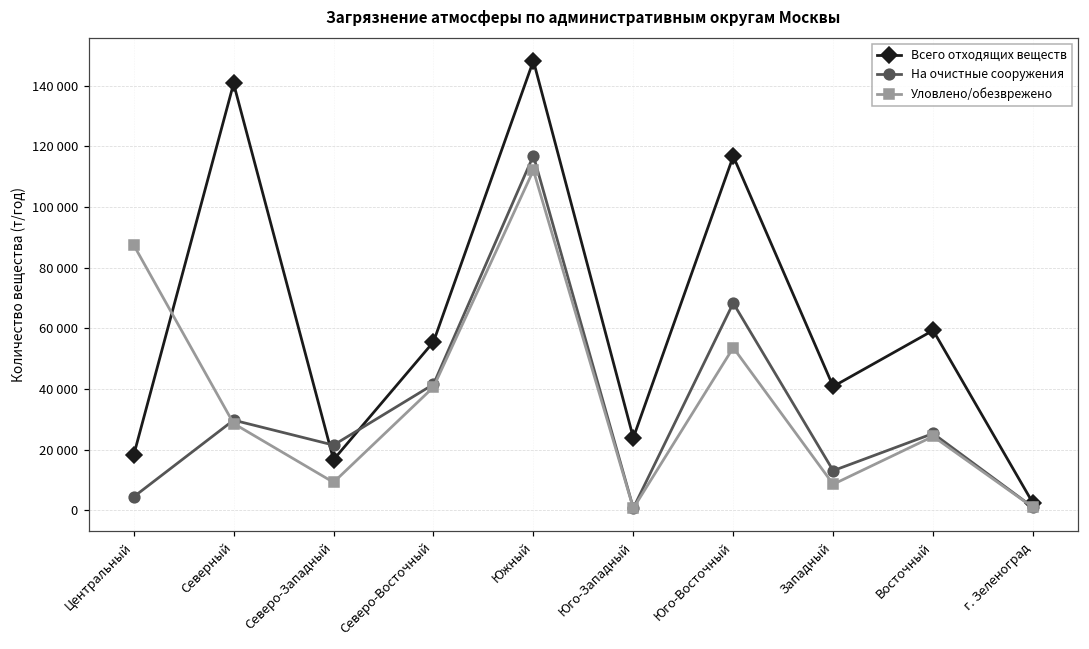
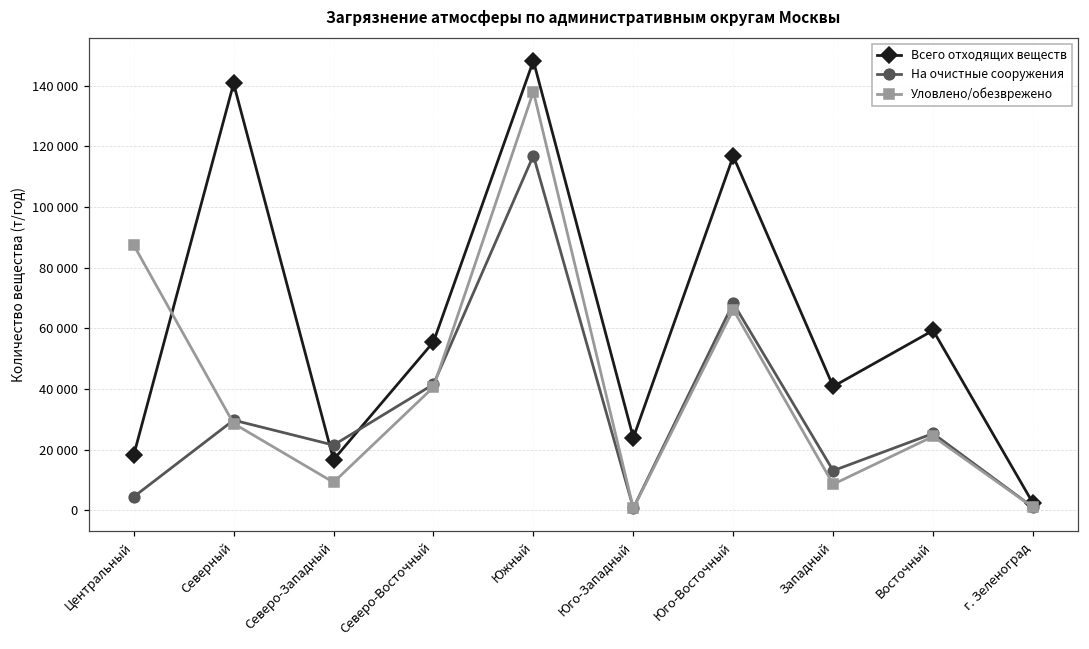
Уловлено/обезврежено, Южный: 112000 -> 138000
Уловлено/обезврежено, Юго-Восточный: 54000 -> 66000
